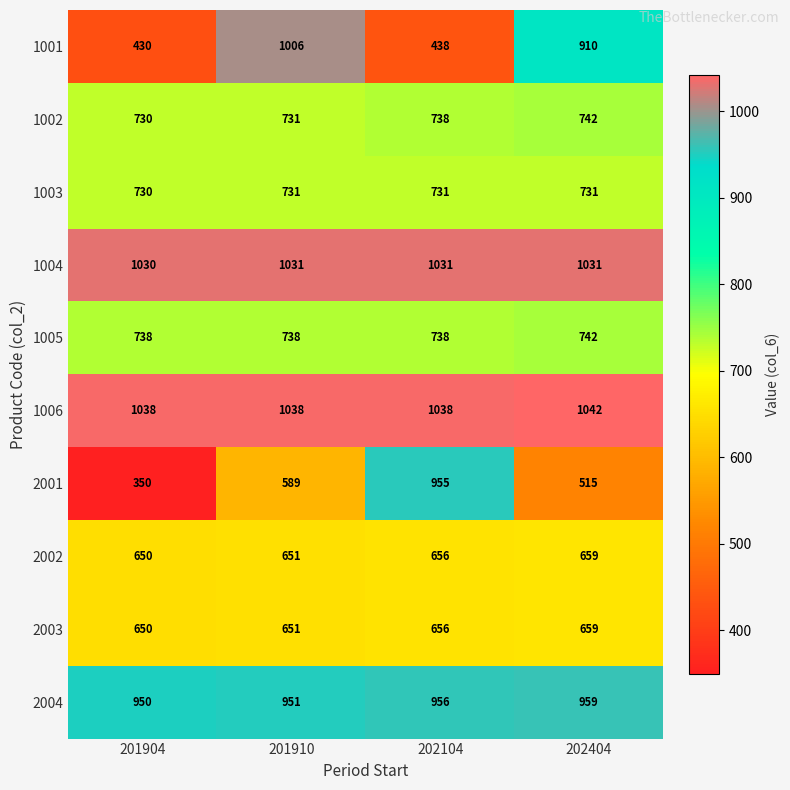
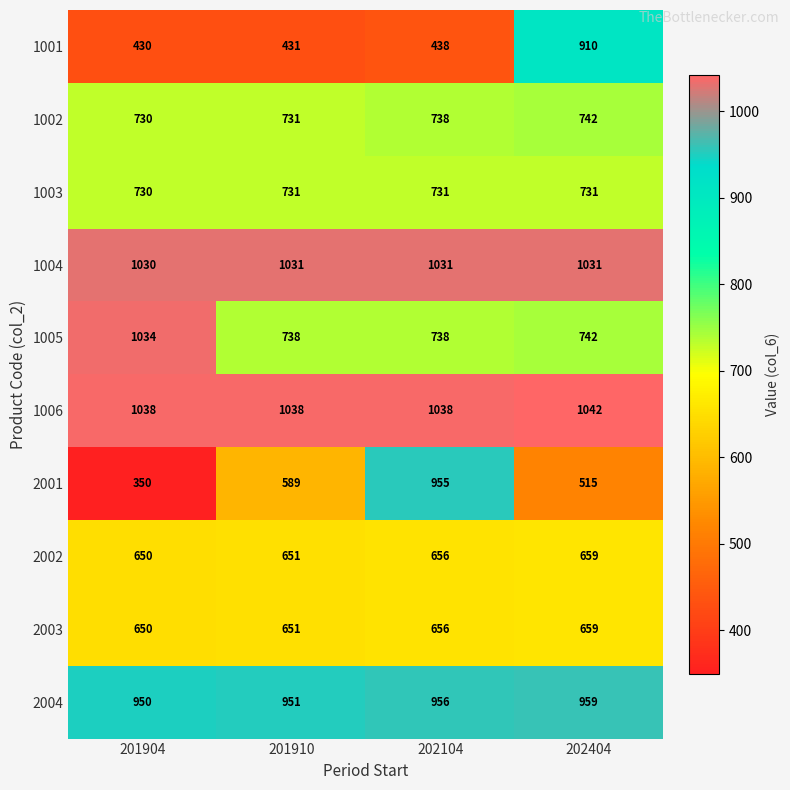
1001, 201910: 1006 -> 431
1005, 201904: 738 -> 1034
